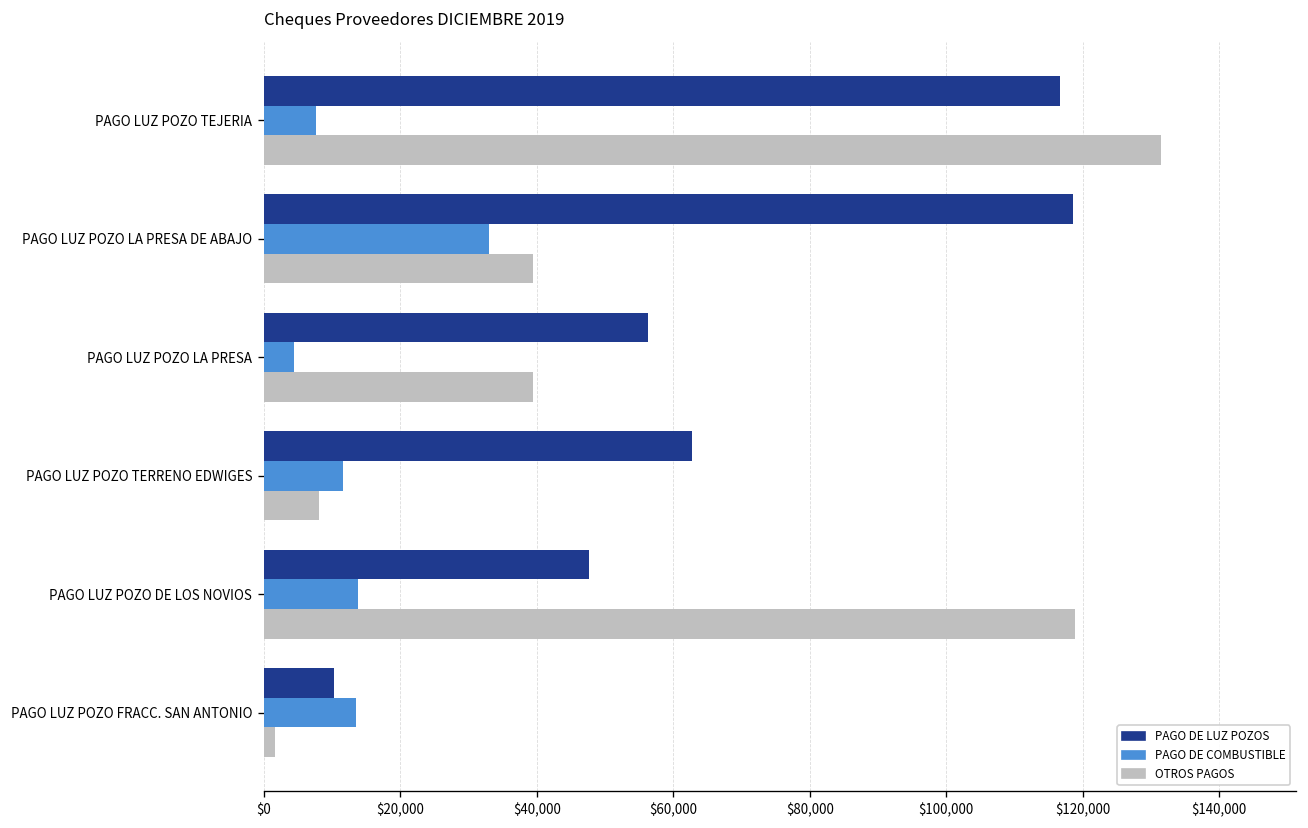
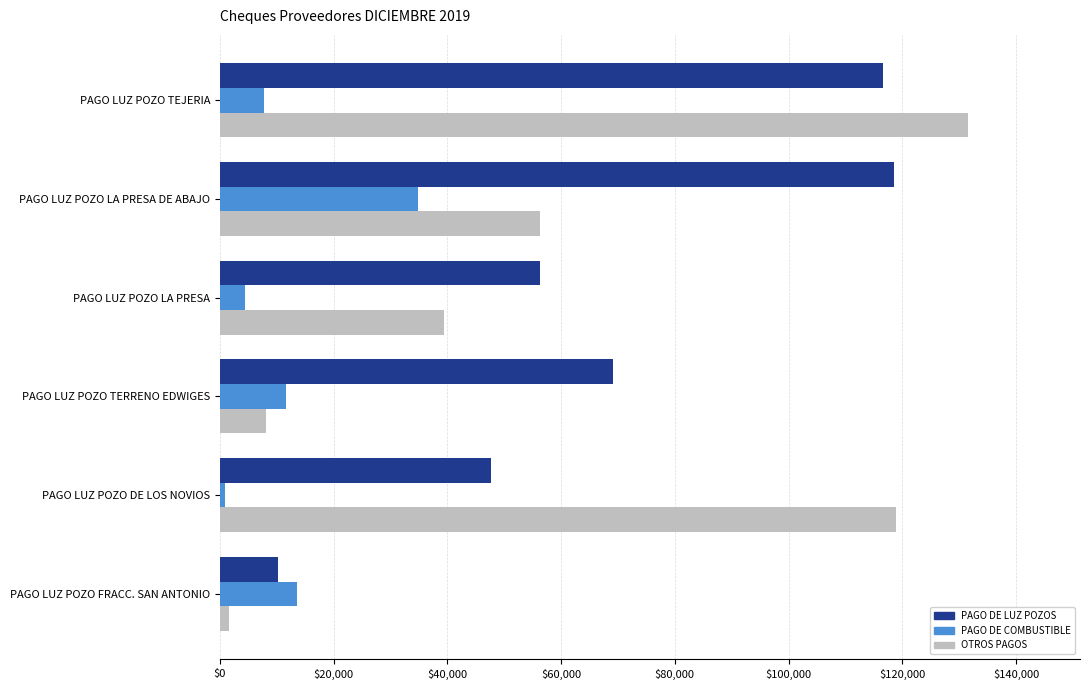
PAGO DE COMBUSTIBLE, PAGO LUZ POZO LA PRESA DE ABAJO: $33,000 -> $35,000
OTROS PAGOS, PAGO LUZ POZO LA PRESA DE ABAJO: $39,000 -> $56,000
PAGO DE LUZ POZOS, PAGO LUZ POZO TERRENO EDWIGES: $63,000 -> $69,000
PAGO DE COMBUSTIBLE, PAGO LUZ POZO DE LOS NOVIOS: $14,000 -> $1,000
